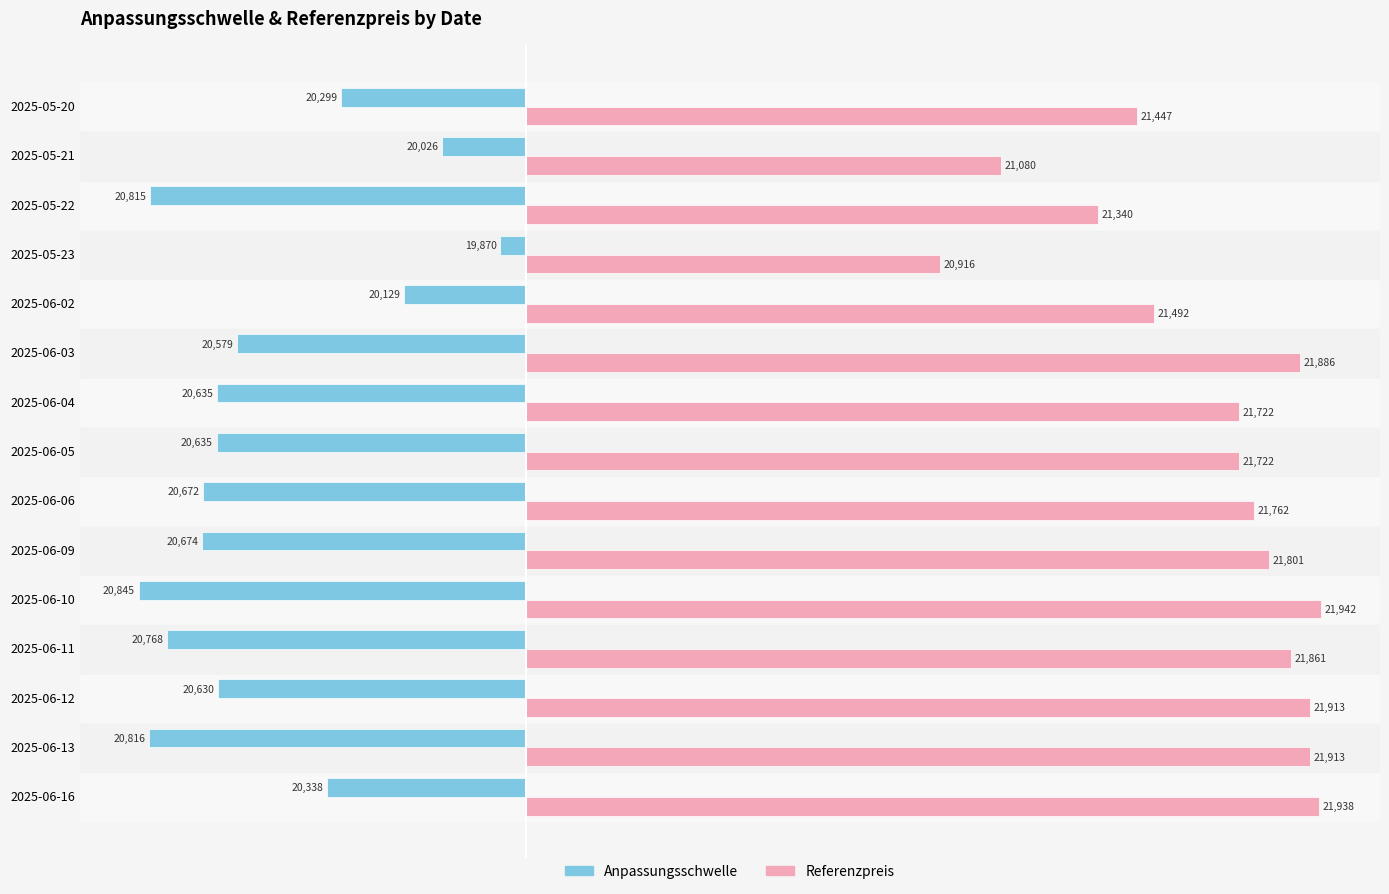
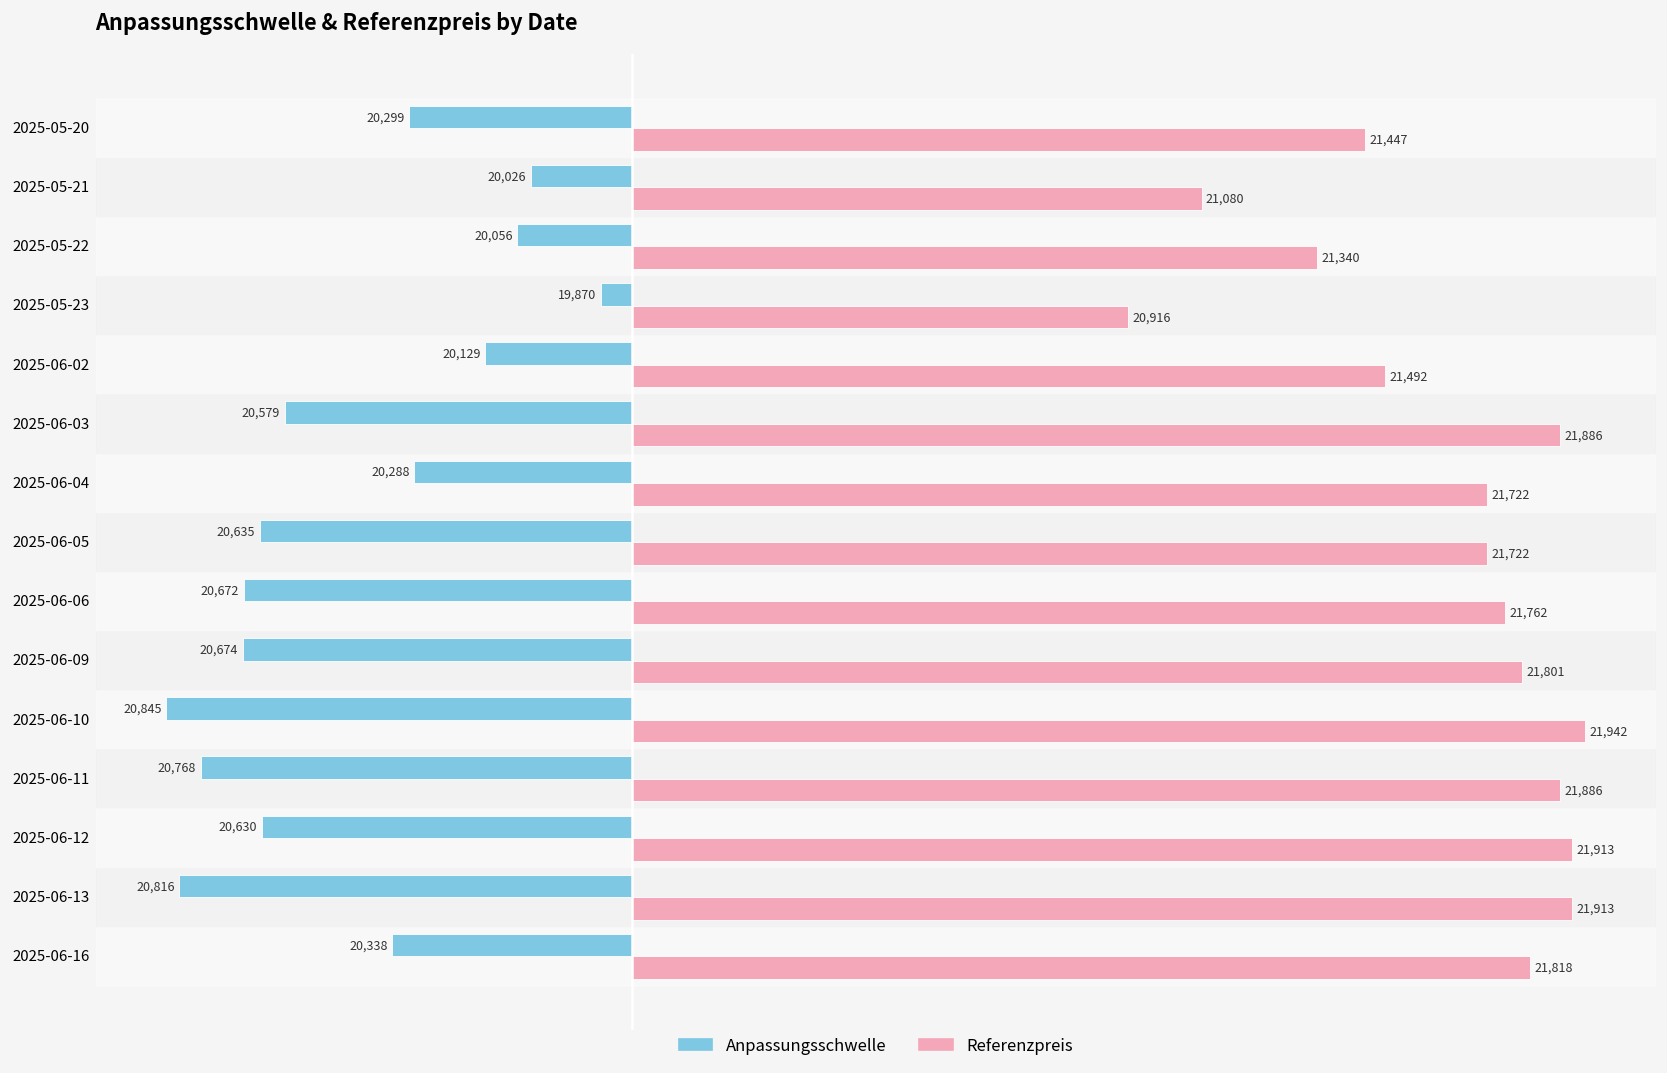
Anpassungsschwelle, 2025-05-22: 20,815 -> 20,056
Anpassungsschwelle, 2025-06-04: 20,635 -> 20,288
Referenzpreis, 2025-06-11: 21,861 -> 21,886
Referenzpreis, 2025-06-16: 21,938 -> 21,818
